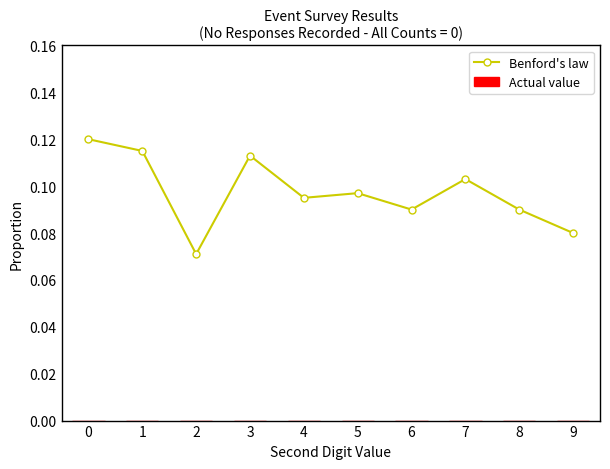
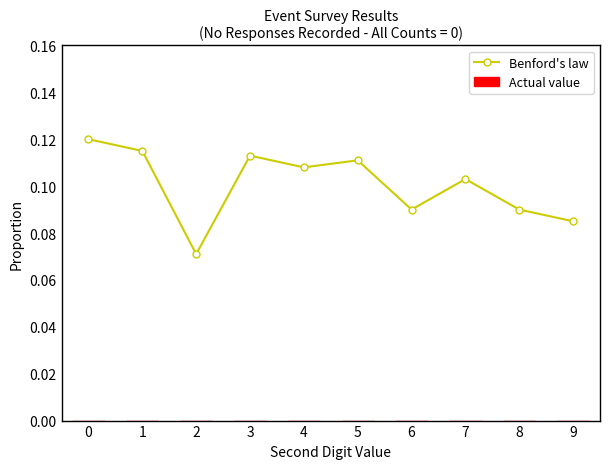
Benford's law, 4: 0.095 -> 0.108
Benford's law, 5: 0.097 -> 0.111
Benford's law, 9: 0.080 -> 0.085
